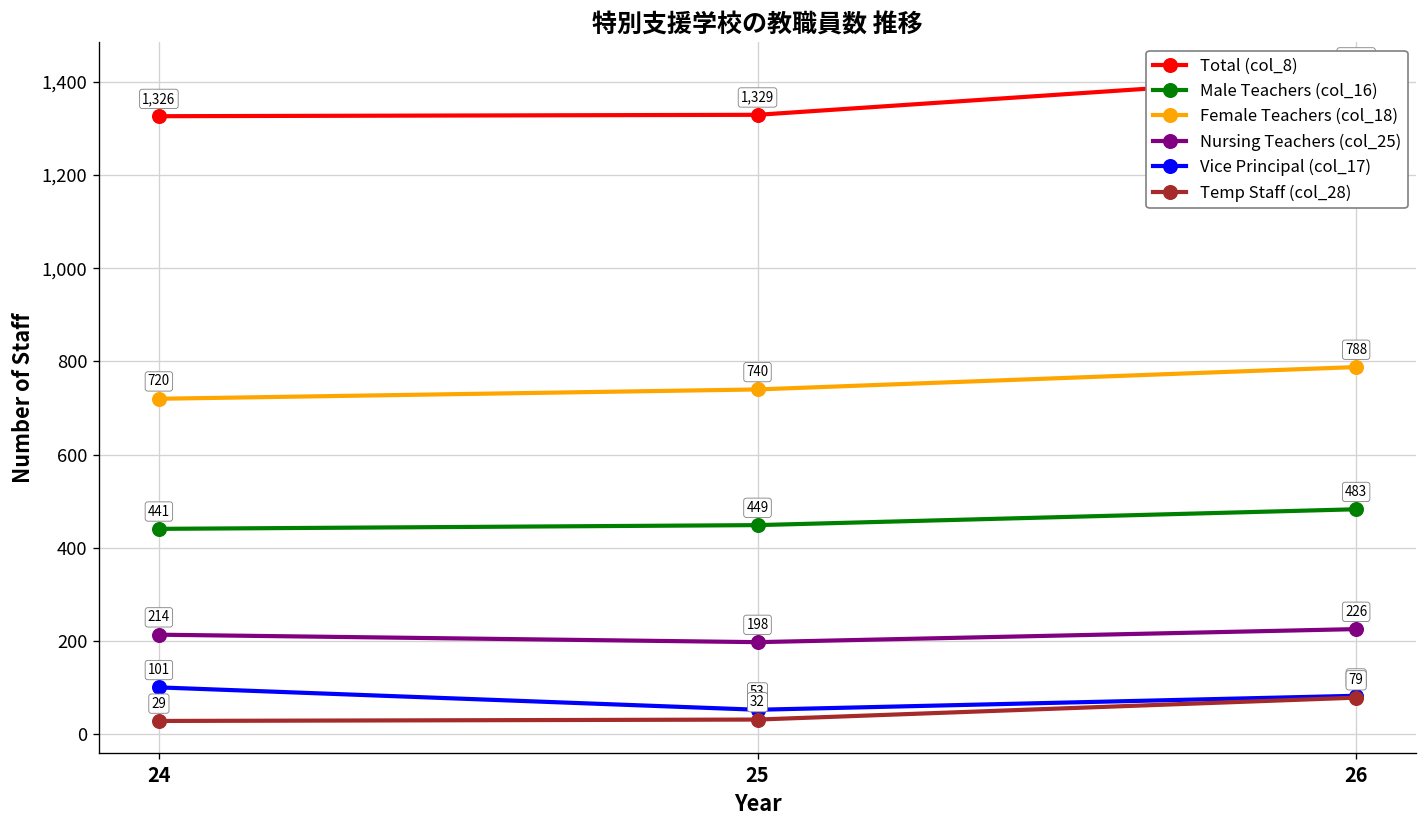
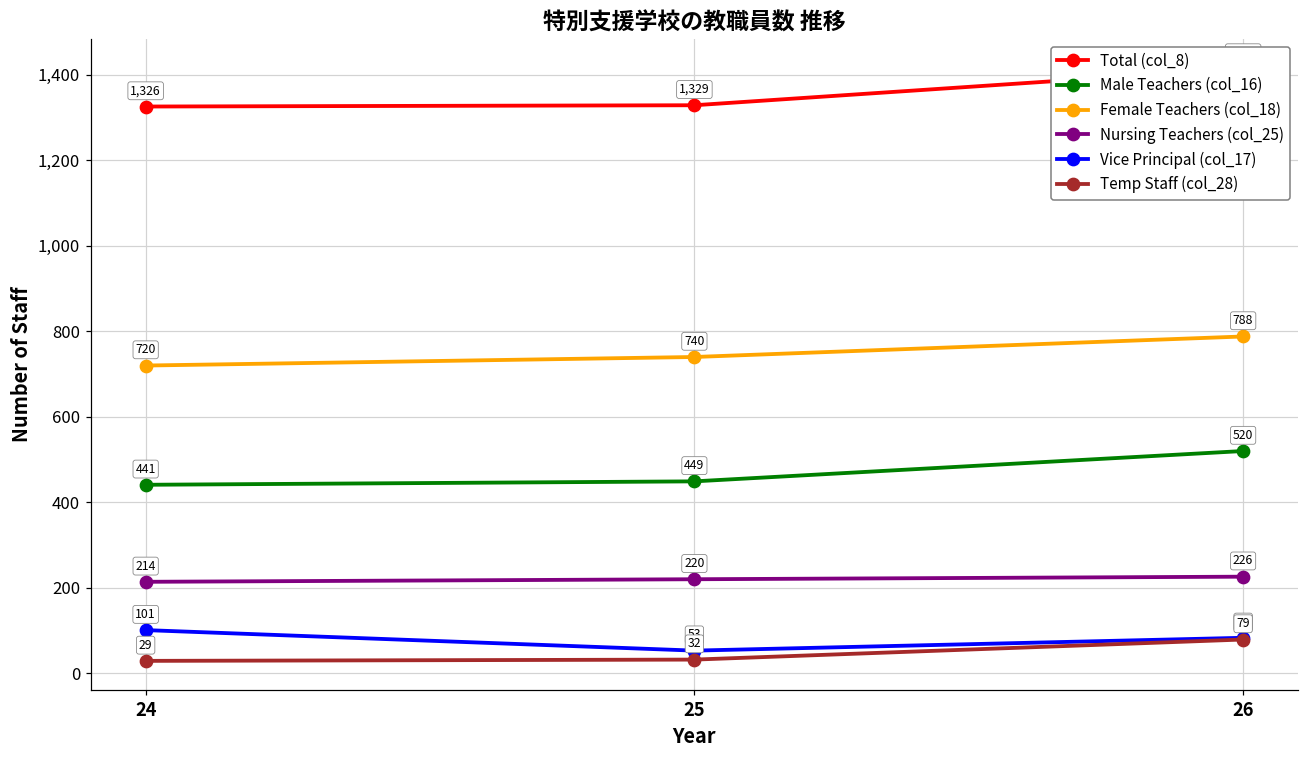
Nursing Teachers (col_25), 25: 198 -> 220
Male Teachers (col_16), 26: 483 -> 520
